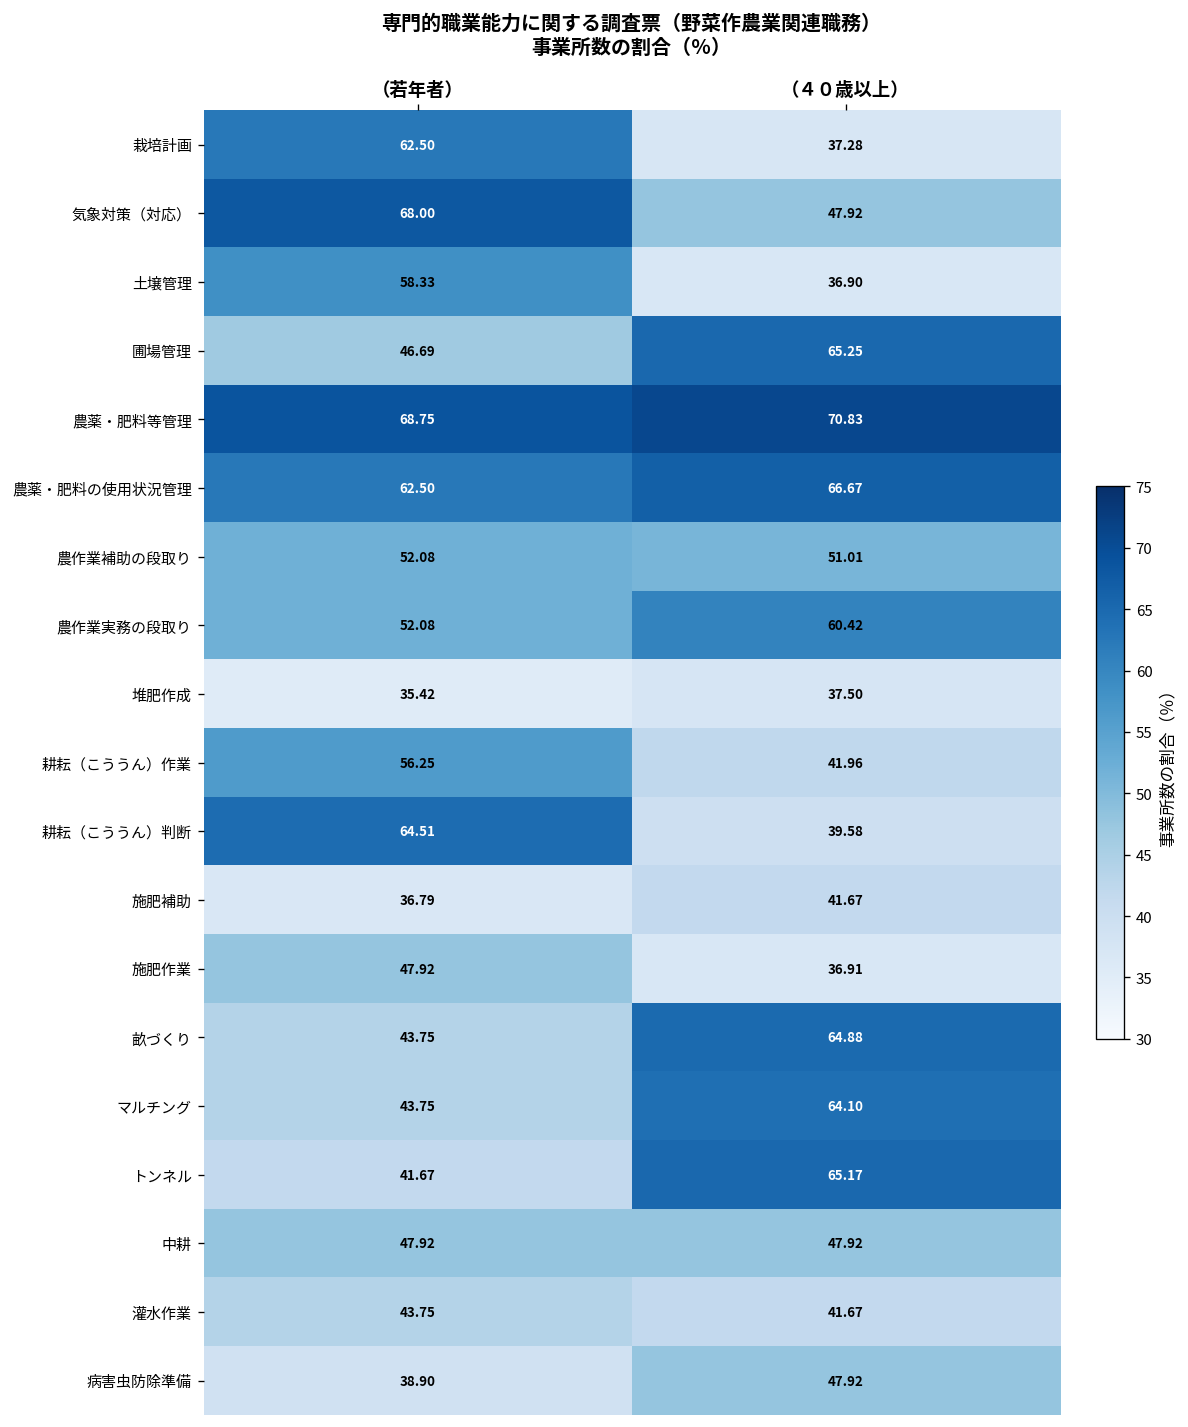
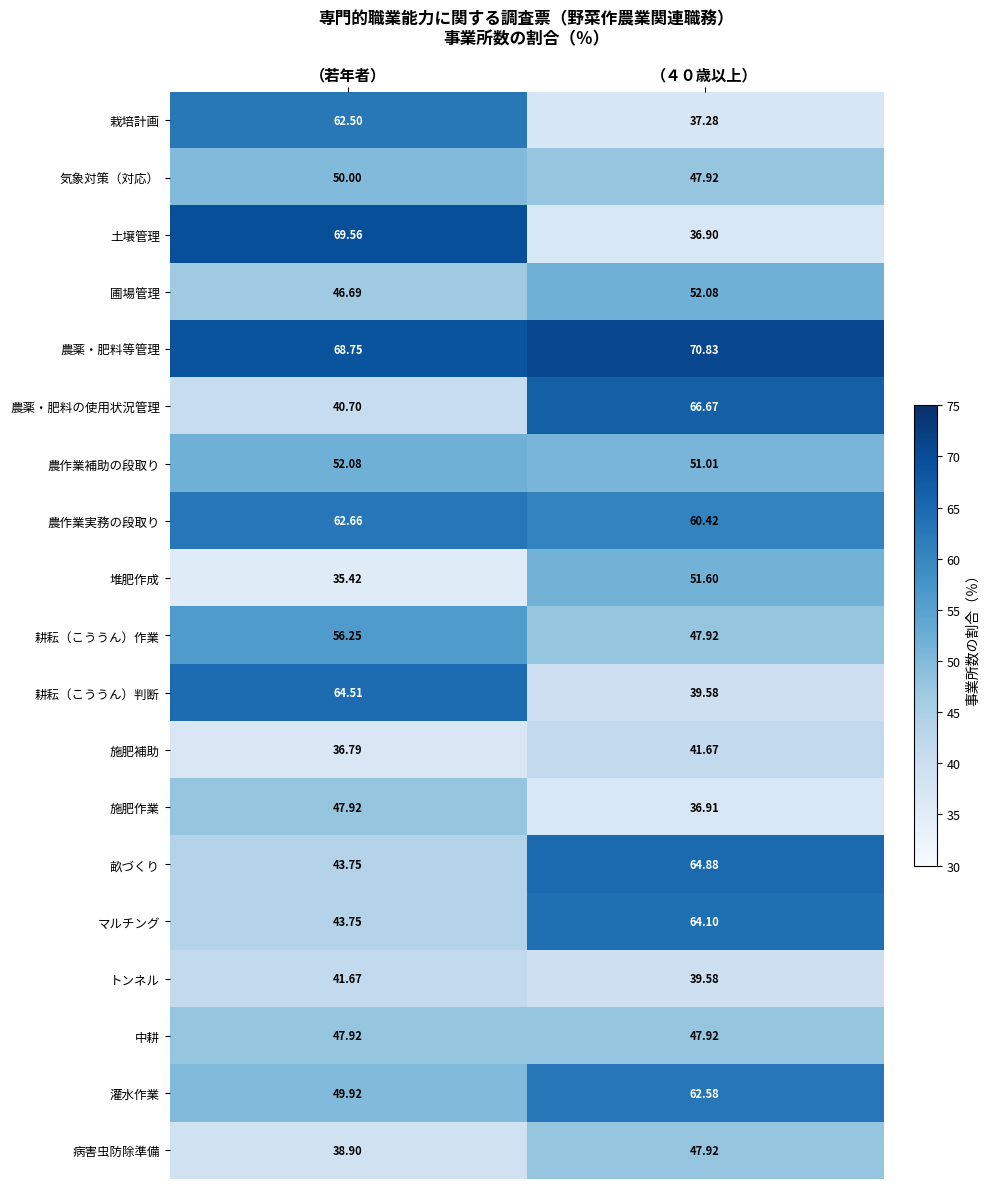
気象対策（対応）, （若年者）: 68.00 -> 50.00
土壌管理, （若年者）: 58.33 -> 69.56
圃場管理, （４０歳以上）: 65.25 -> 52.08
農薬・肥料の使用状況管理, （若年者）: 62.50 -> 40.70
農作業実務の段取り, （若年者）: 52.08 -> 62.66
堆肥作成, （４０歳以上）: 37.50 -> 51.60
耕耘（こううん）作業, （４０歳以上）: 41.96 -> 47.92
トンネル, （４０歳以上）: 65.17 -> 39.58
灌水作業, （若年者）: 43.75 -> 49.92
灌水作業, （４０歳以上）: 41.67 -> 62.58
